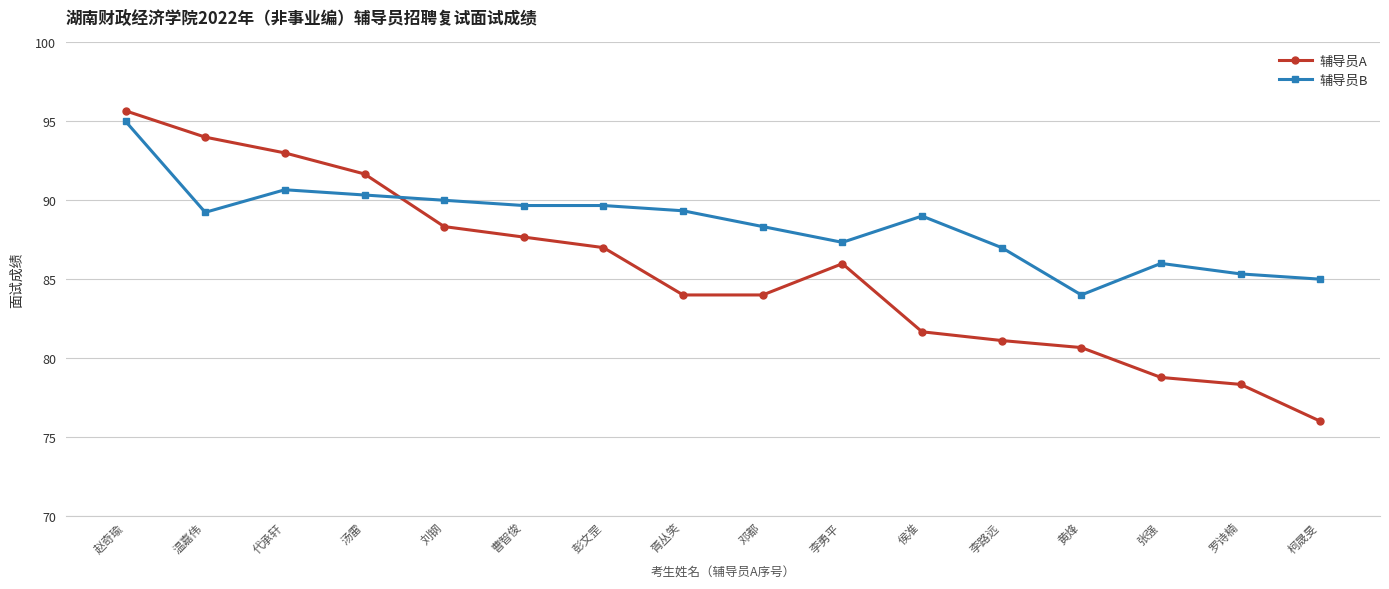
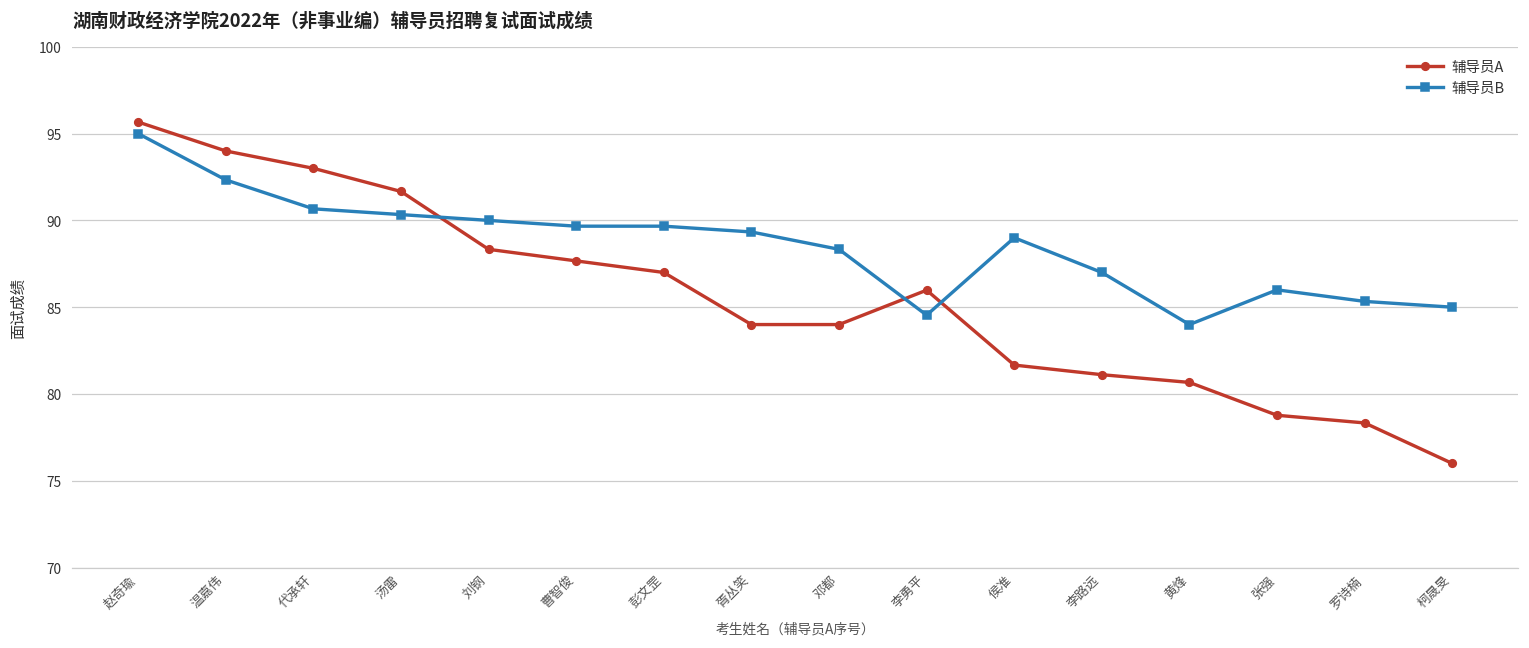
辅导员B, 温嘉伟: 89.2 -> 92.3
辅导员B, 李勇平: 87.3 -> 84.5
